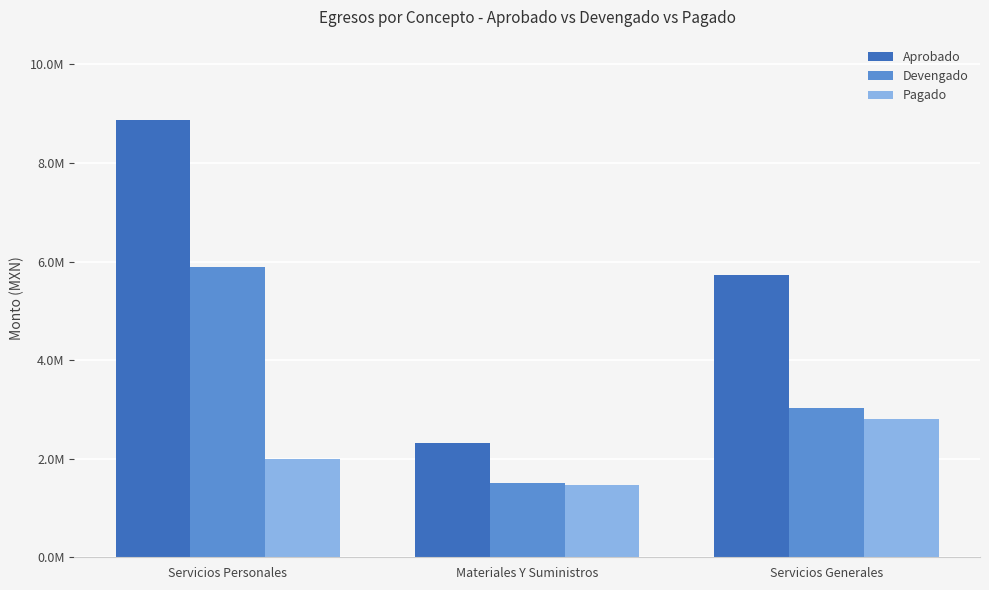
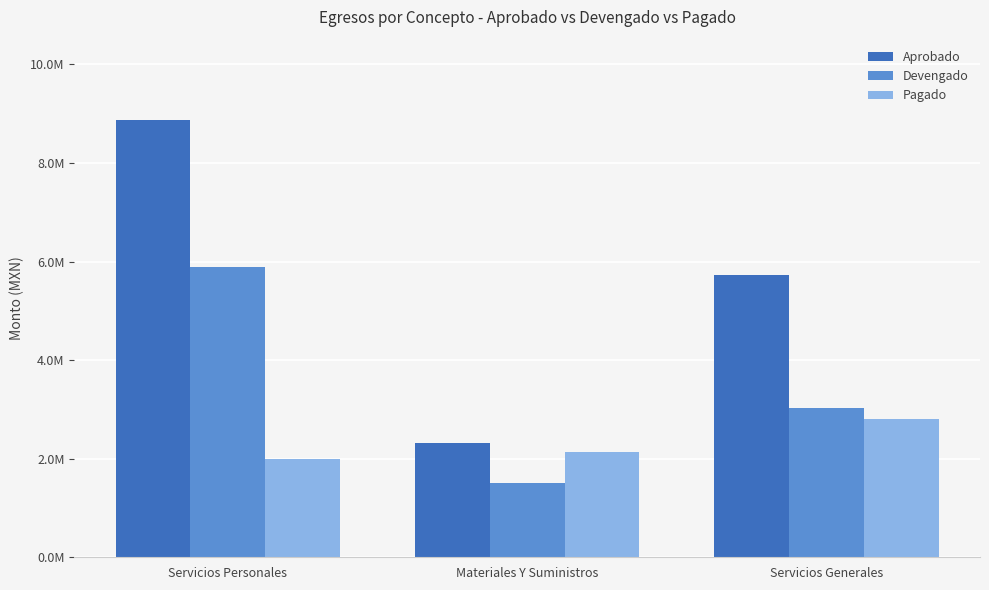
Pagado, Materiales Y Suministros: 1500000 -> 2100000
